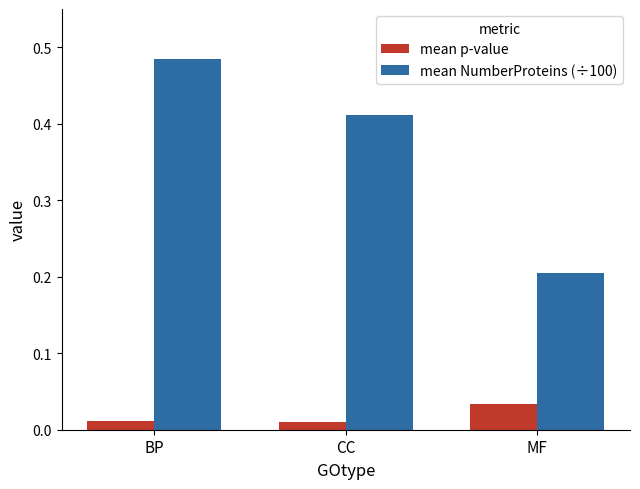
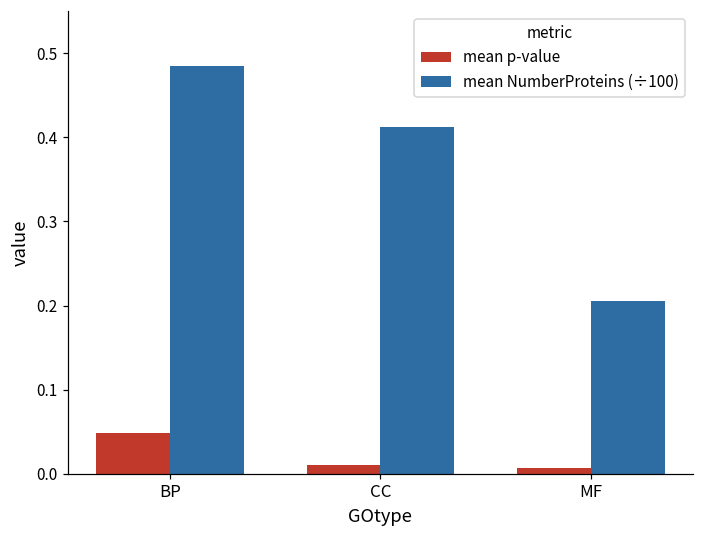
mean p-value, BP: 0.01 -> 0.05
mean p-value, MF: 0.03 -> 0.01
